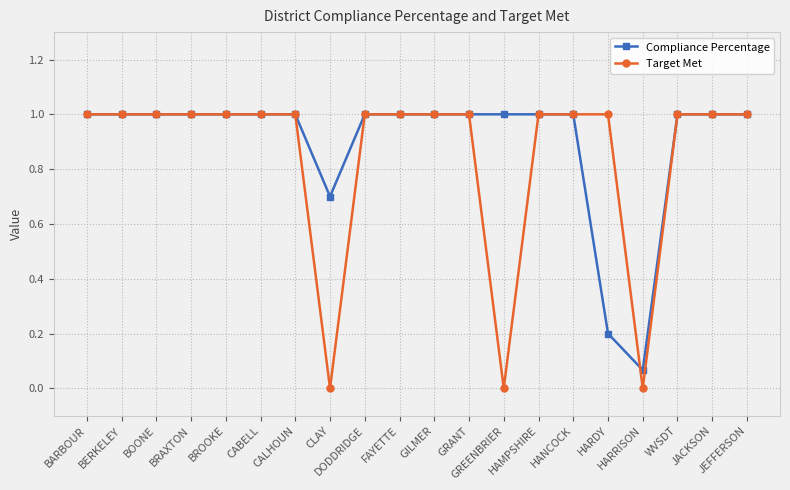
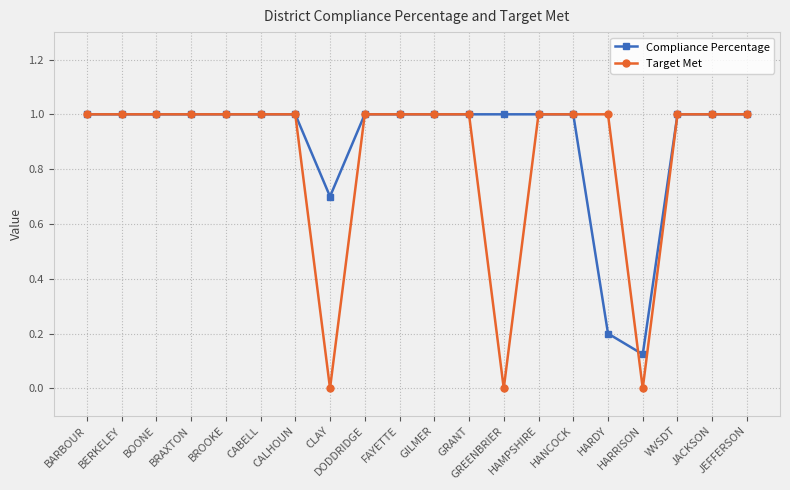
Compliance Percentage, HARRISON: 0.07 -> 0.12
